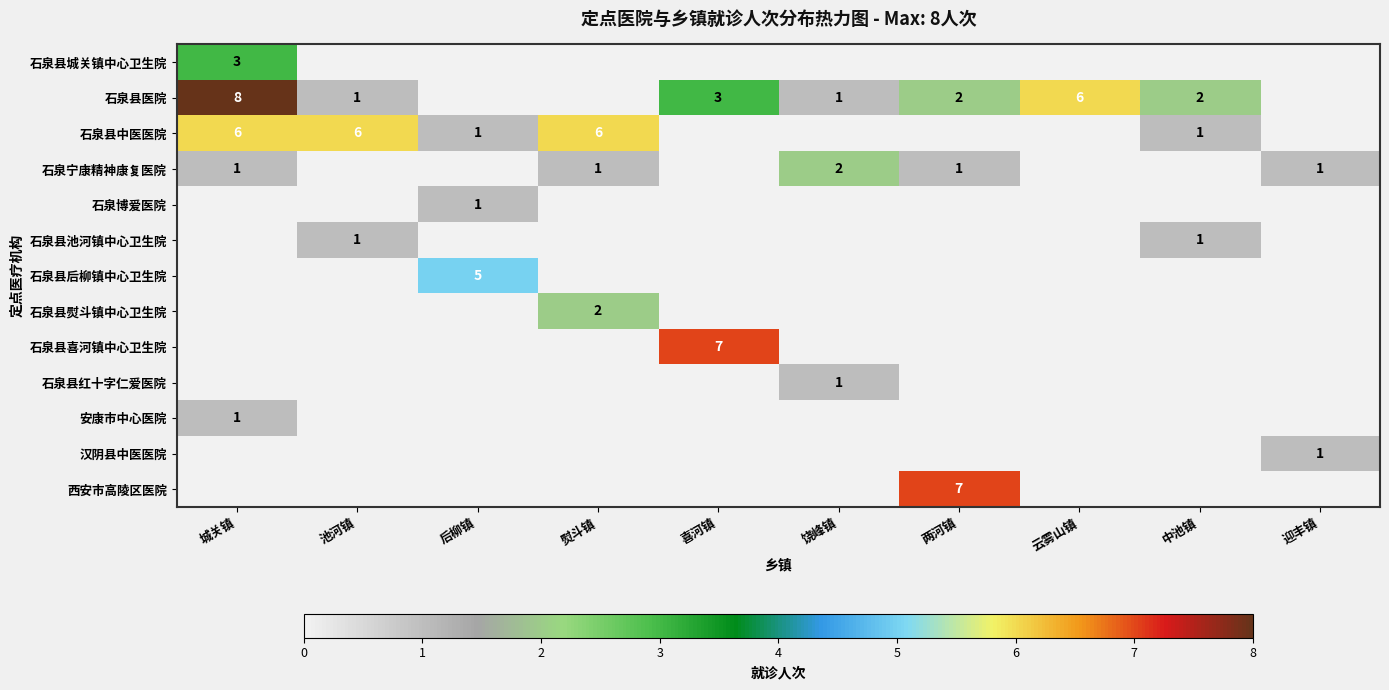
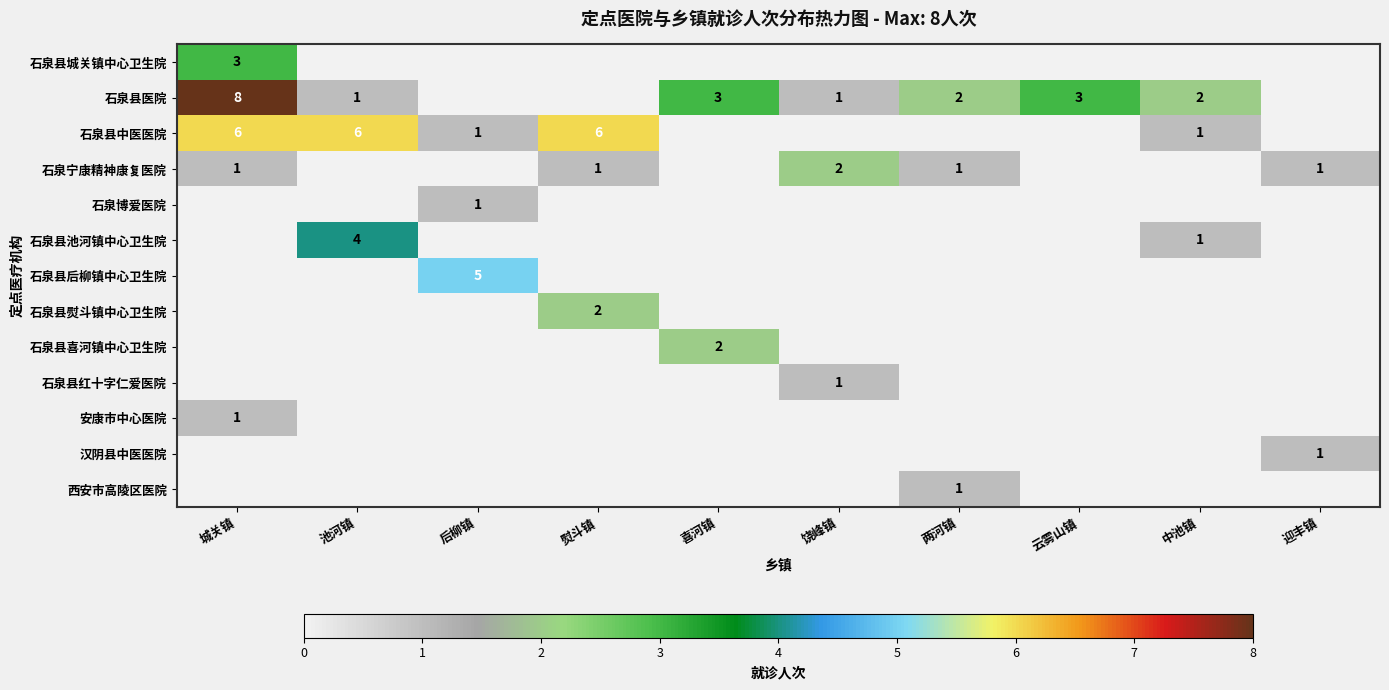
石泉县医院, 云雾山镇: 6 -> 3
石泉县池河镇中心卫生院, 池河镇: 1 -> 4
石泉县喜河镇中心卫生院, 喜河镇: 7 -> 2
西安市高陵区医院, 两河镇: 7 -> 1
